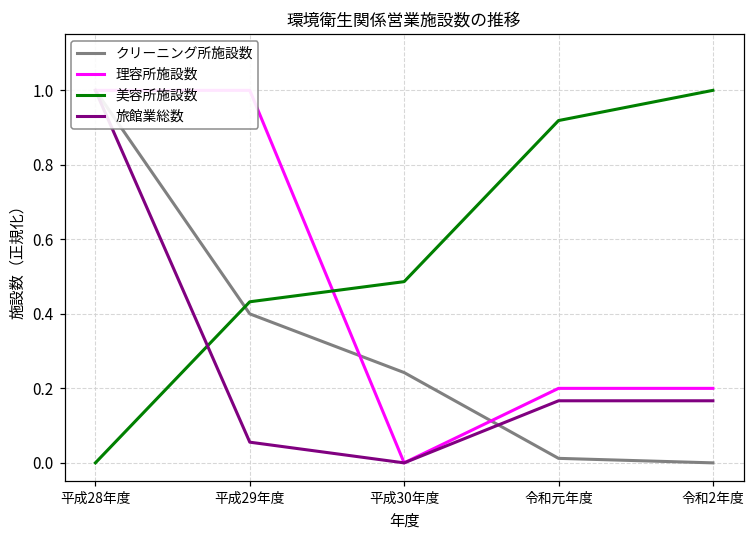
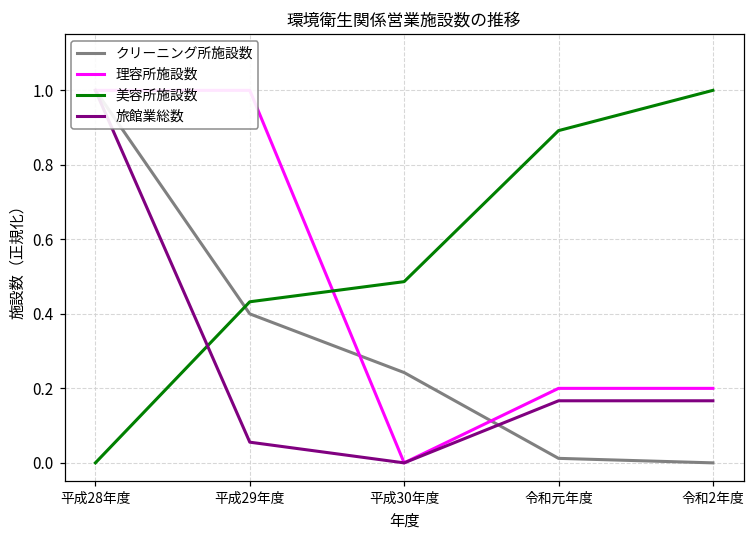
美容所施設数, 令和元年度: 0.92 -> 0.89
